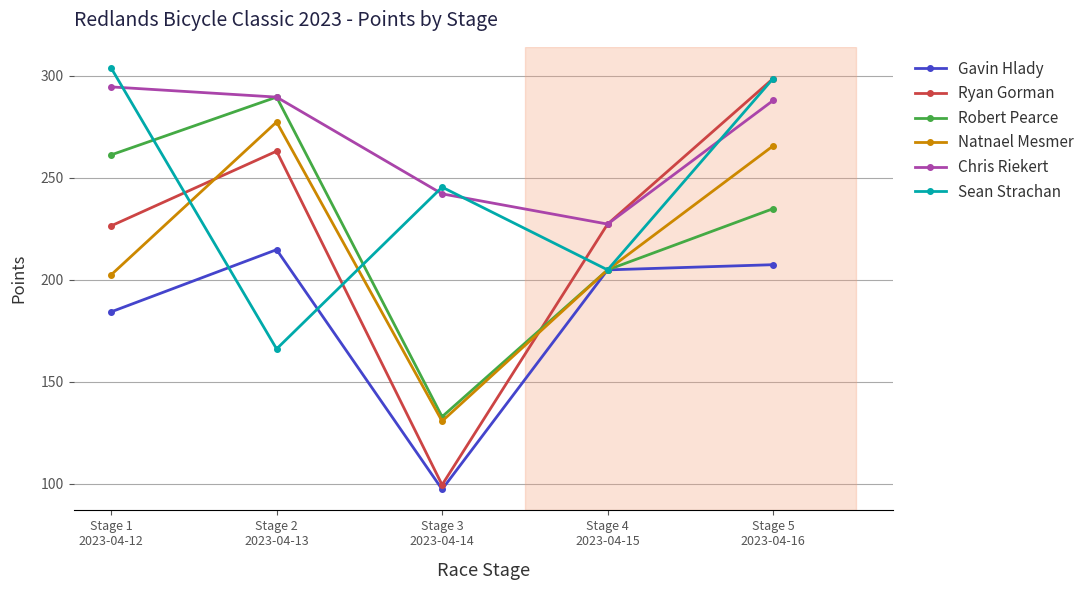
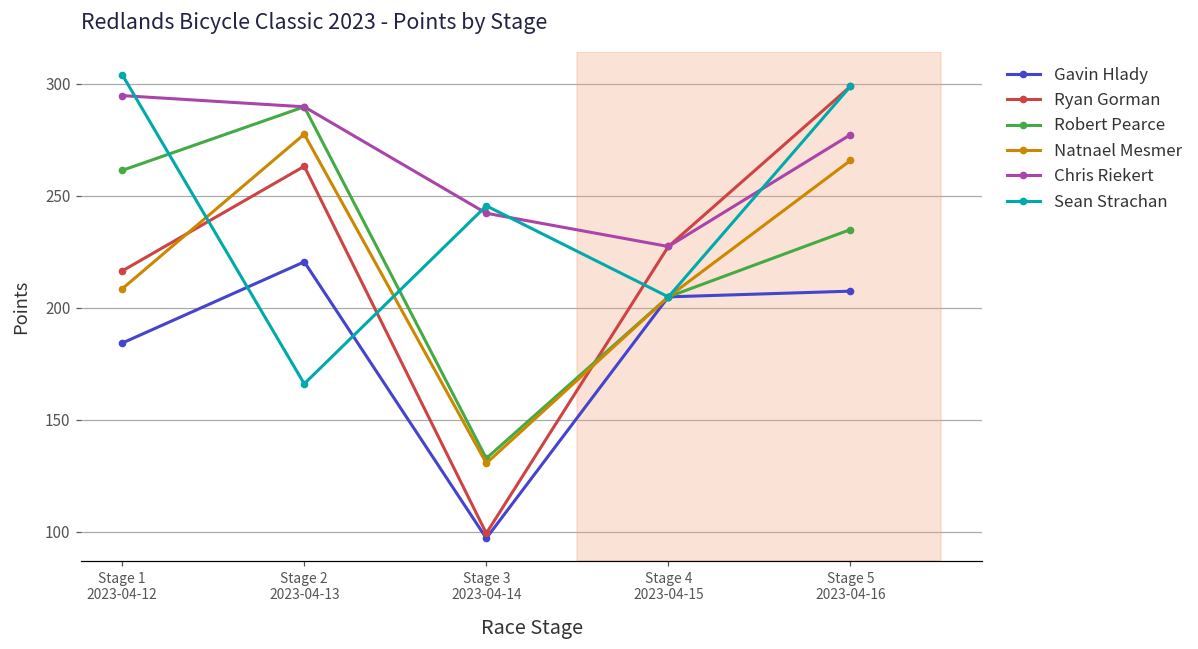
Ryan Gorman, Stage 1 2023-04-12: 226 -> 216
Natnael Mesmer, Stage 1 2023-04-12: 202 -> 208
Gavin Hlady, Stage 2 2023-04-13: 215 -> 220
Chris Riekert, Stage 5 2023-04-16: 288 -> 277
